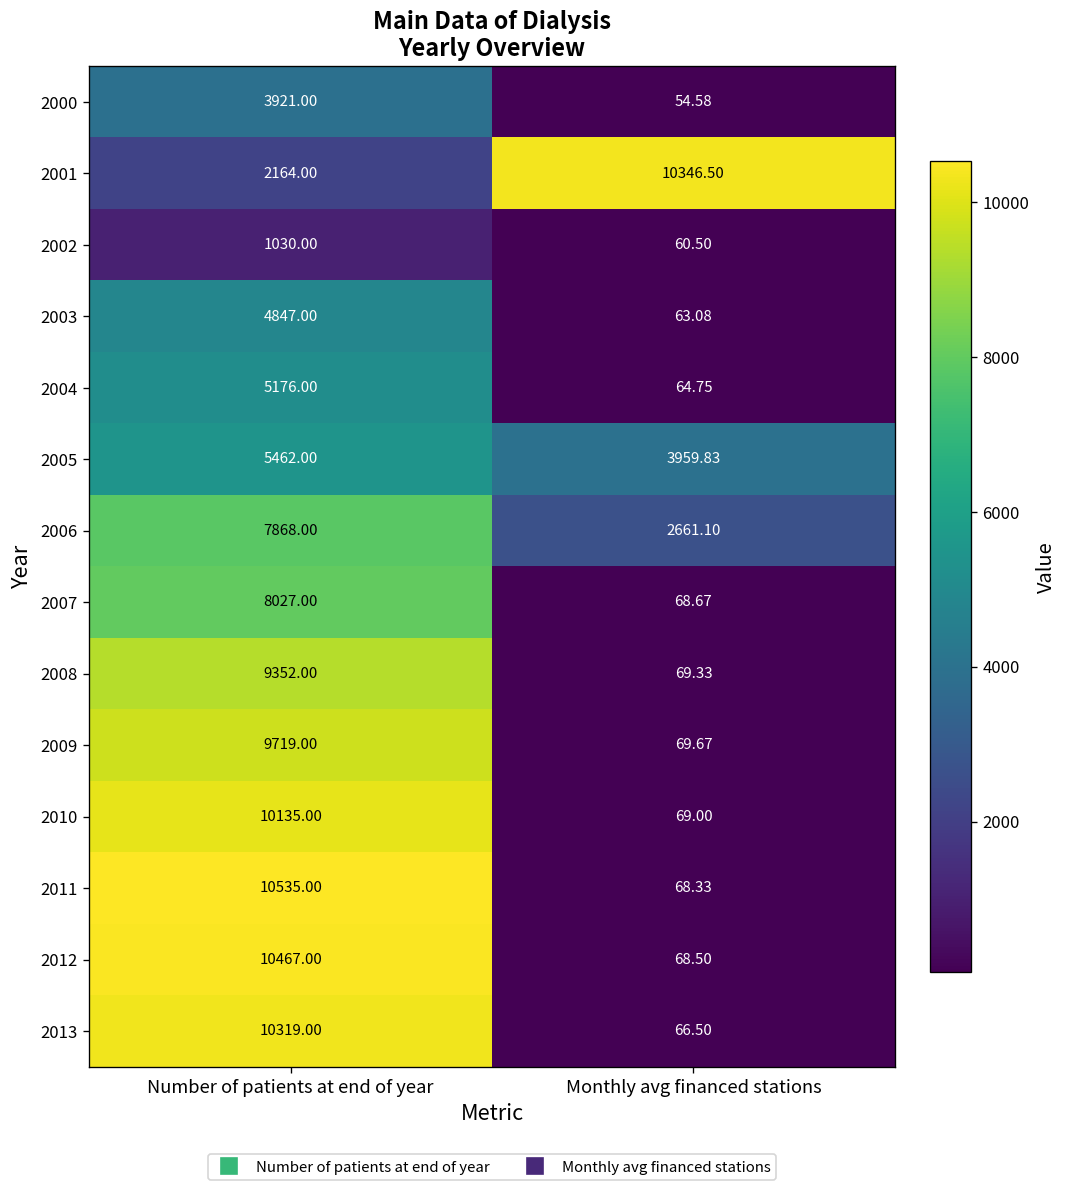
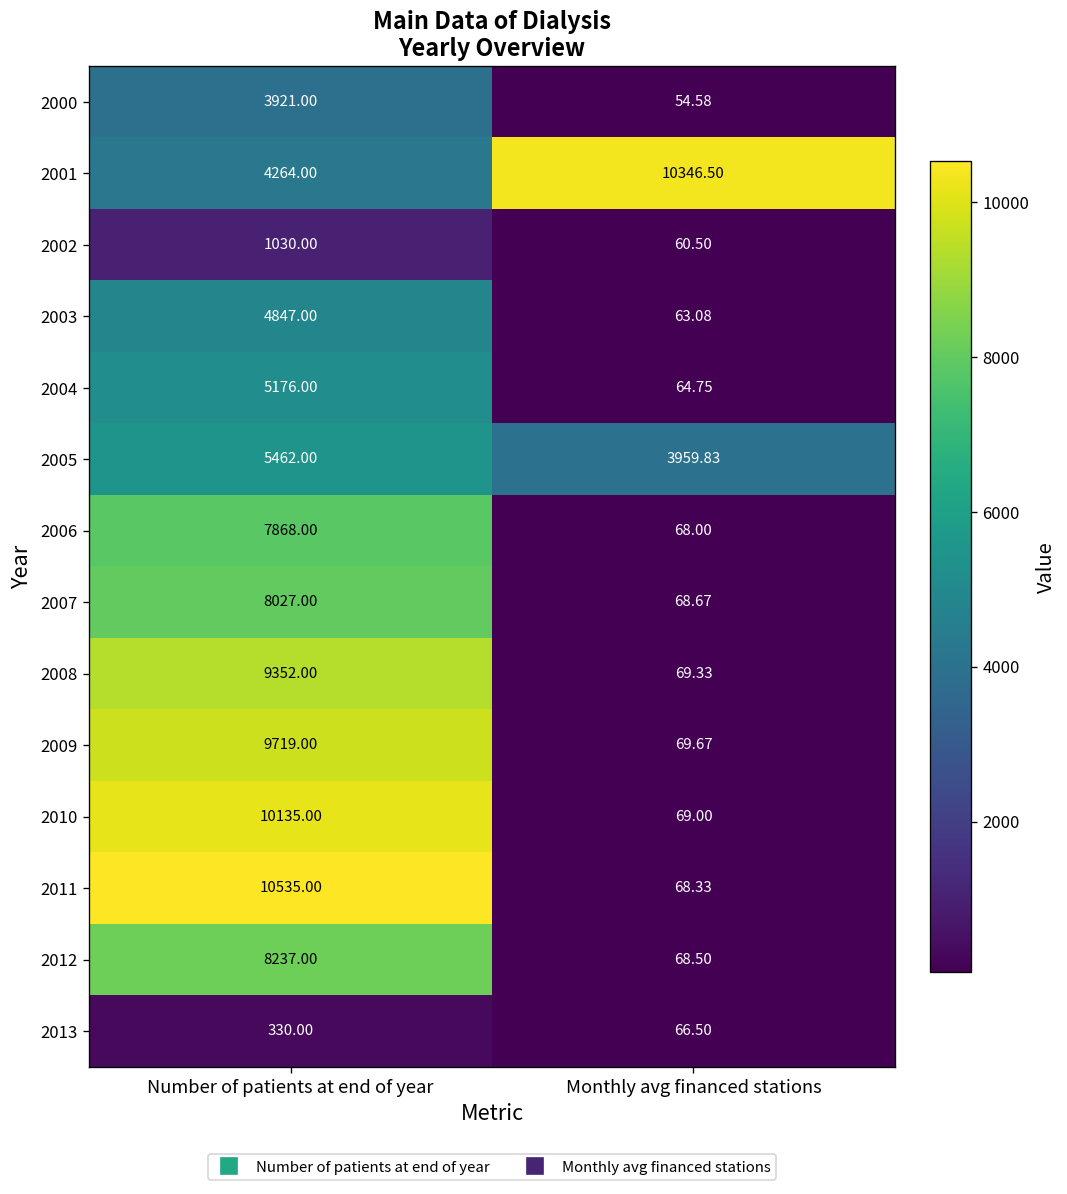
2001, Number of patients at end of year: 2164.00 -> 4264.00
2006, Monthly avg financed stations: 2661.10 -> 68.00
2012, Number of patients at end of year: 10467.00 -> 8237.00
2013, Number of patients at end of year: 10319.00 -> 330.00
